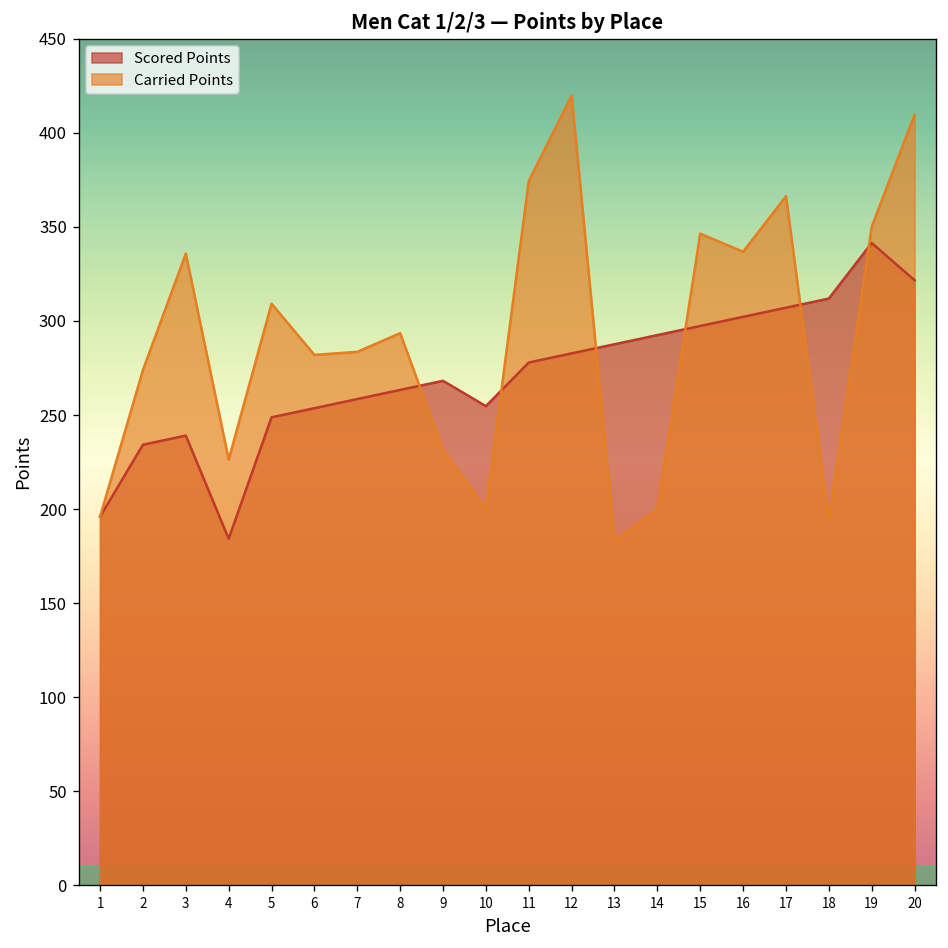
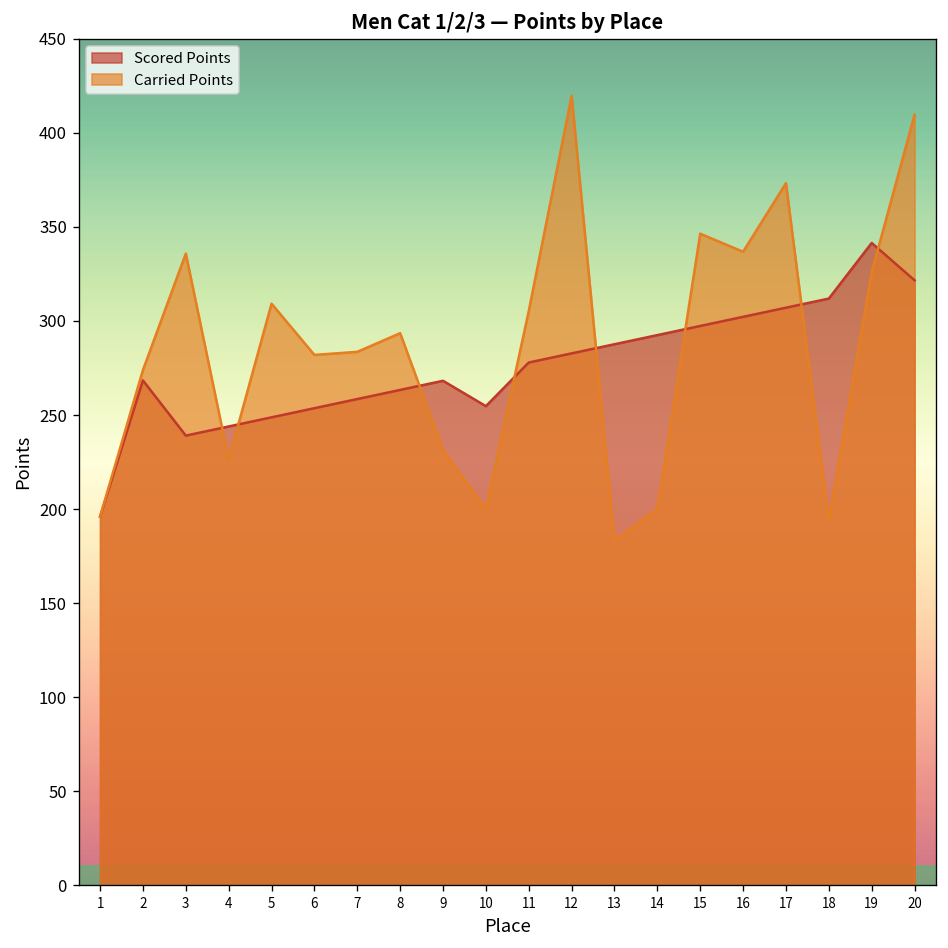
Scored Points, 2: 234 -> 268
Scored Points, 4: 184 -> 244
Carried Points, 11: 374 -> 305
Carried Points, 17: 366 -> 373
Carried Points, 19: 350 -> 326
